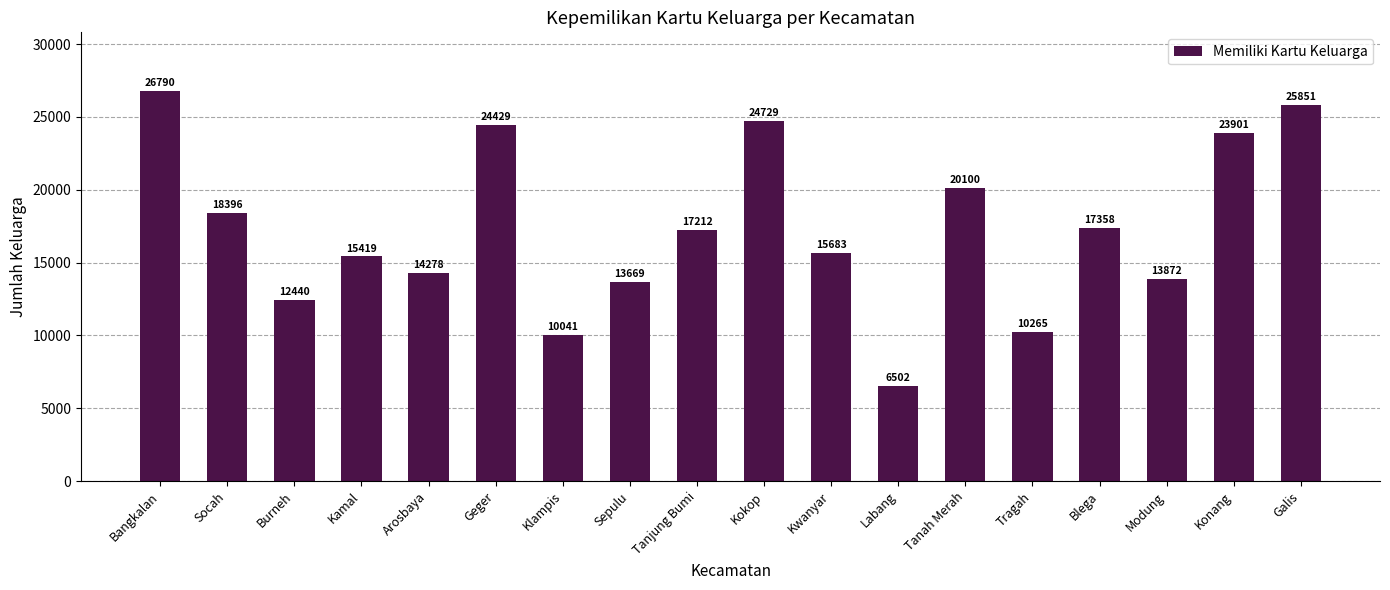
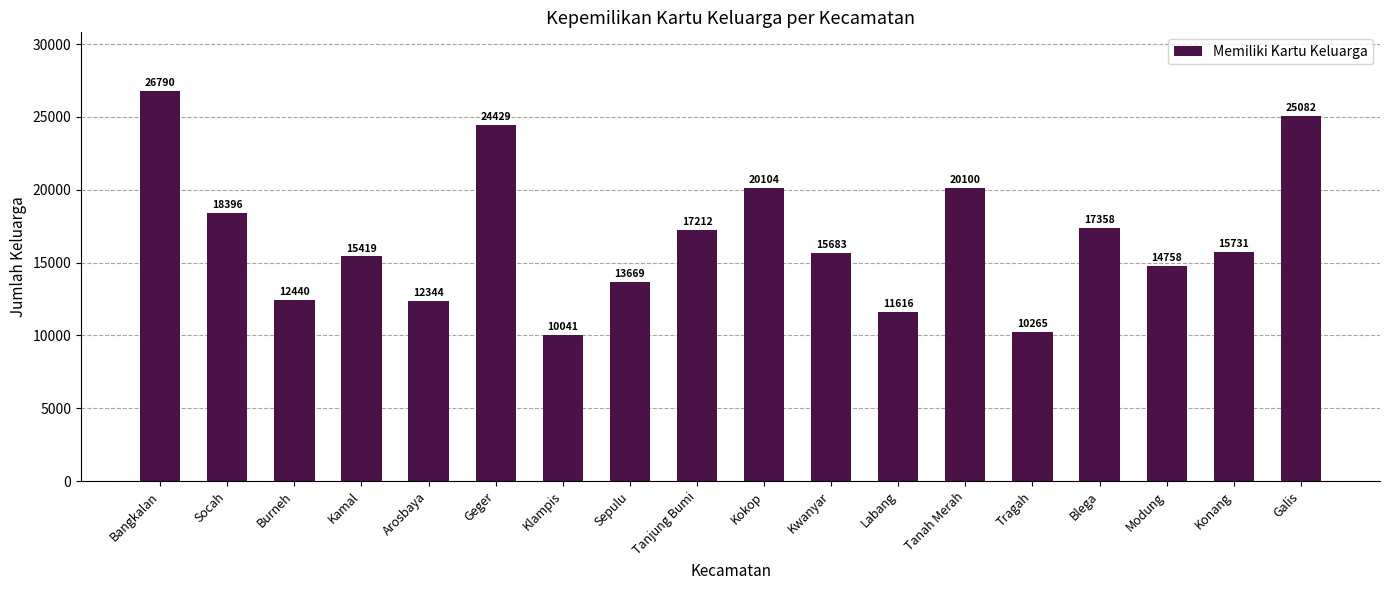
Arosbaya: 14278 -> 12344
Kokop: 24729 -> 20104
Labang: 6502 -> 11616
Modung: 13872 -> 14758
Konang: 23901 -> 15731
Galis: 25851 -> 25082
